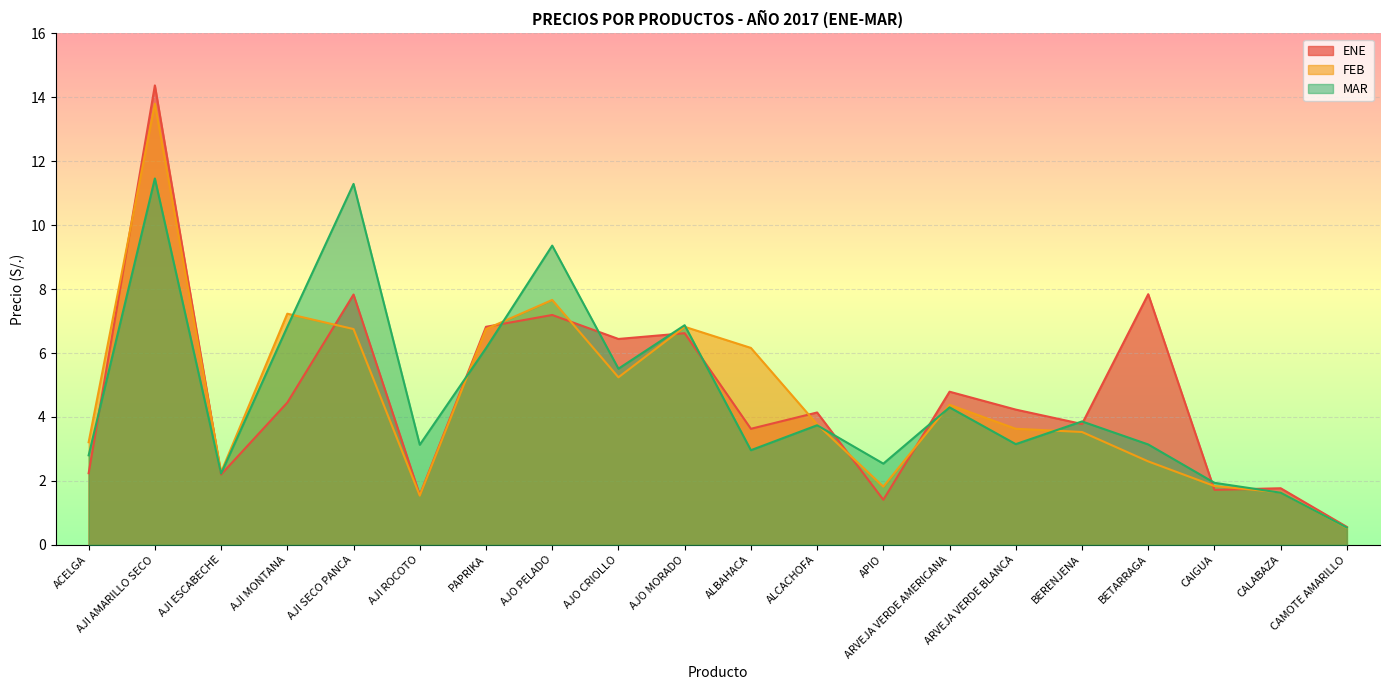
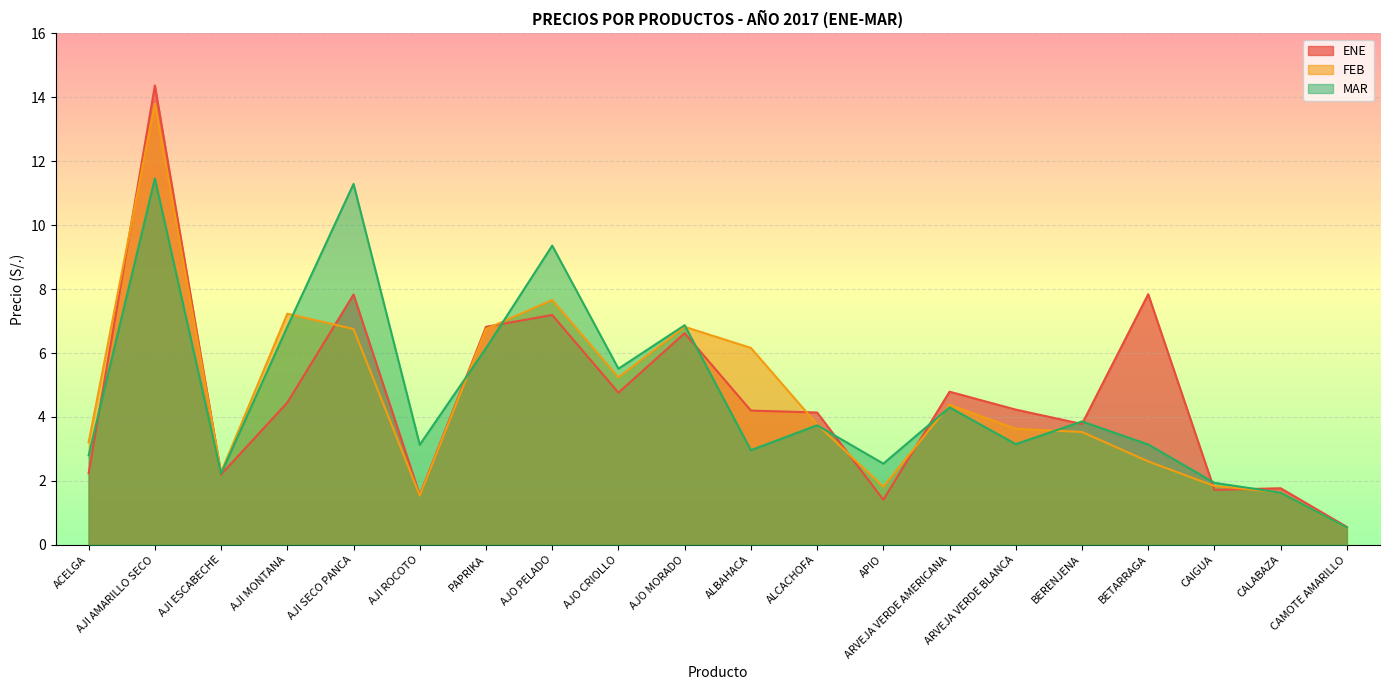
ENE, AJO CRIOLLO: 6.4 -> 4.8
ENE, ALBAHACA: 3.6 -> 4.2
